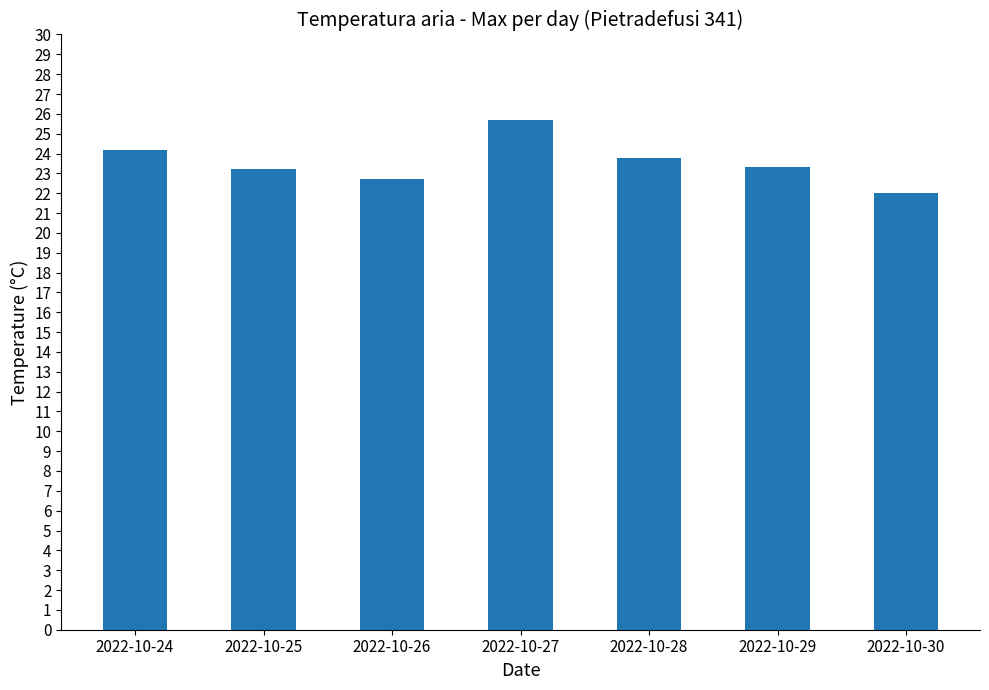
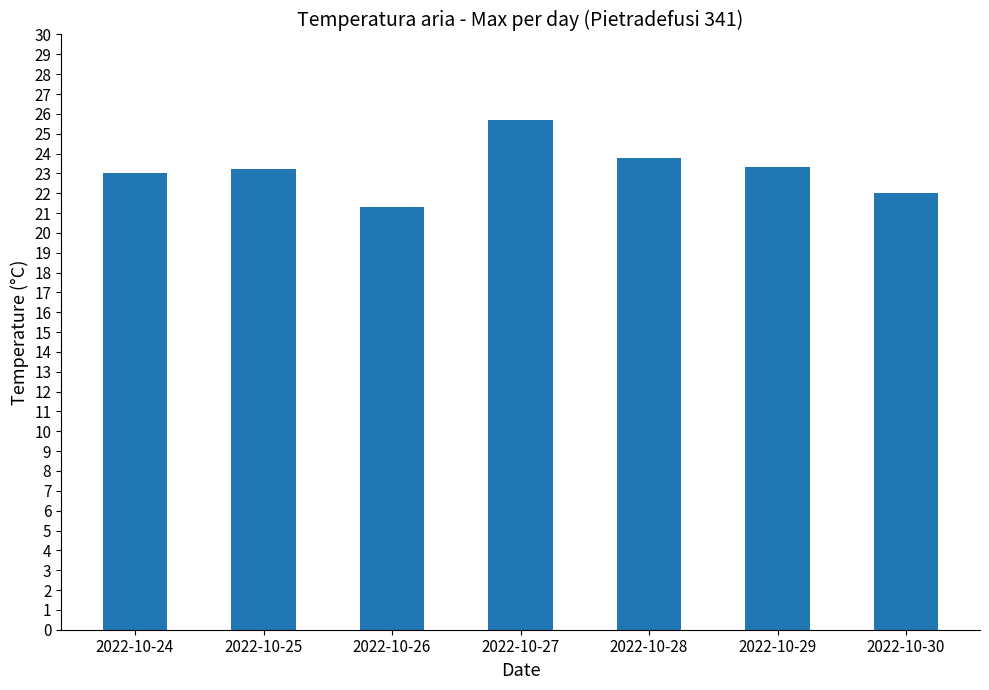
2022-10-24: 24.2 -> 23.0
2022-10-26: 22.7 -> 21.3
